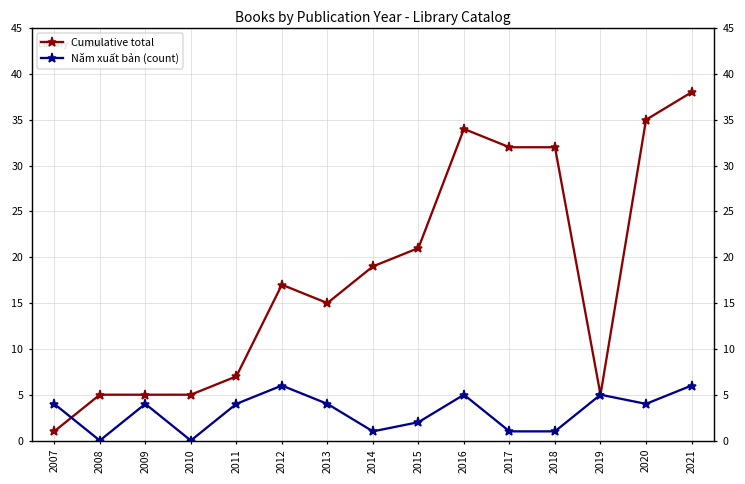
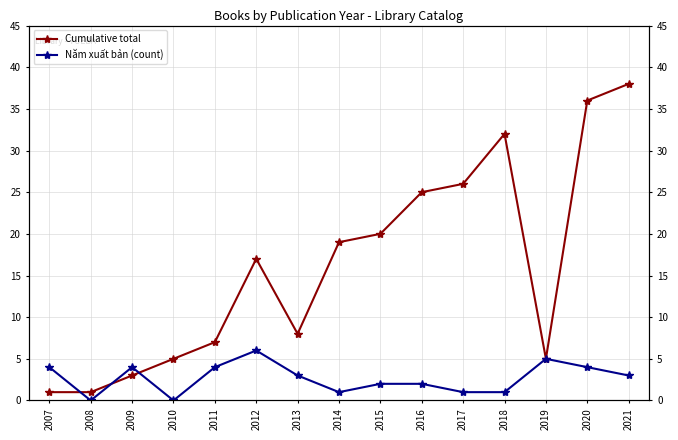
Cumulative total, 2008: 5 -> 1
Cumulative total, 2009: 5 -> 3
Cumulative total, 2013: 15 -> 8
Năm xuất bản (count), 2013: 4 -> 3
Cumulative total, 2015: 21 -> 20
Cumulative total, 2016: 34 -> 25
Năm xuất bản (count), 2016: 5 -> 2
Cumulative total, 2017: 32 -> 26
Cumulative total, 2020: 35 -> 36
Năm xuất bản (count), 2021: 6 -> 3
